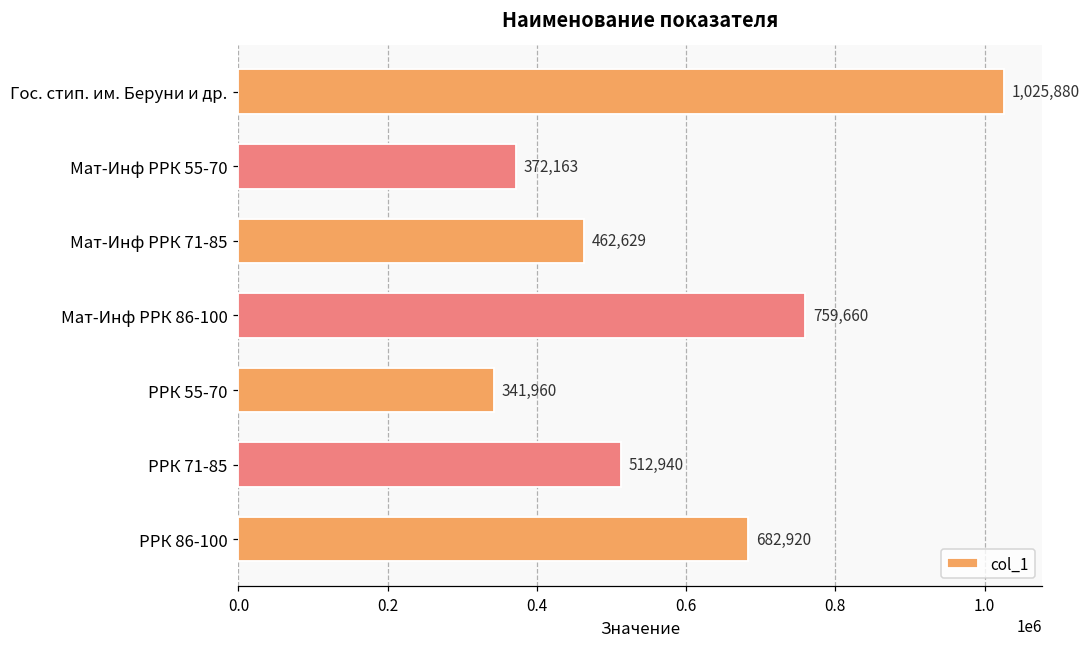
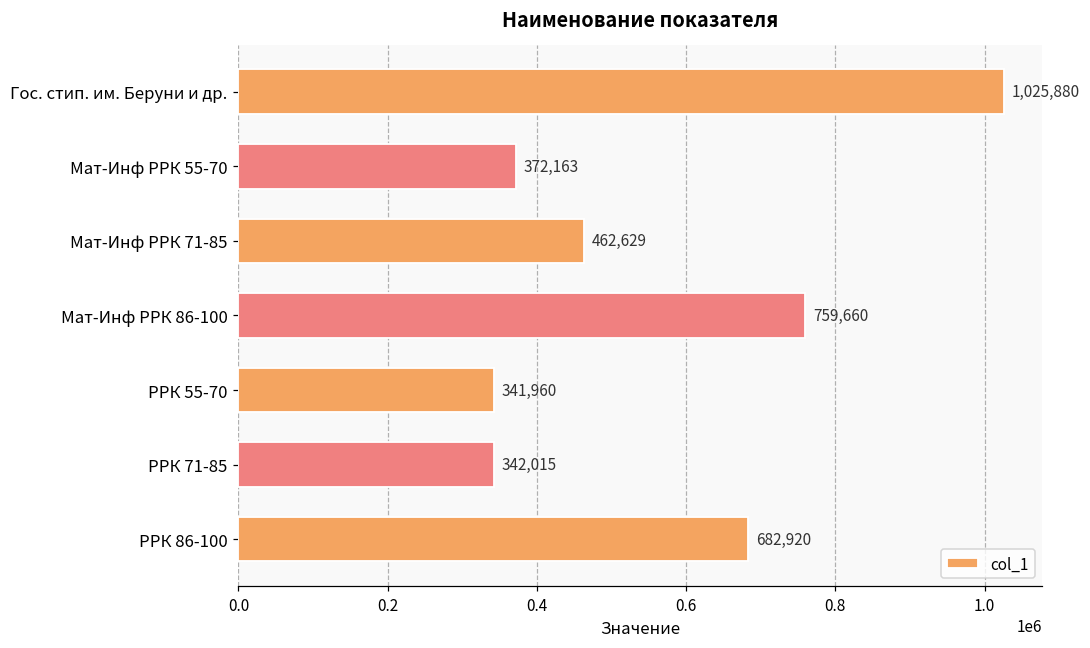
РРК 71-85: 512,940 -> 342,015
